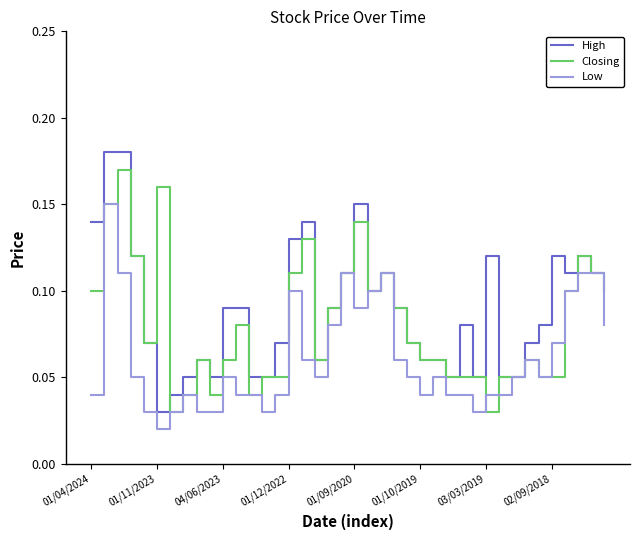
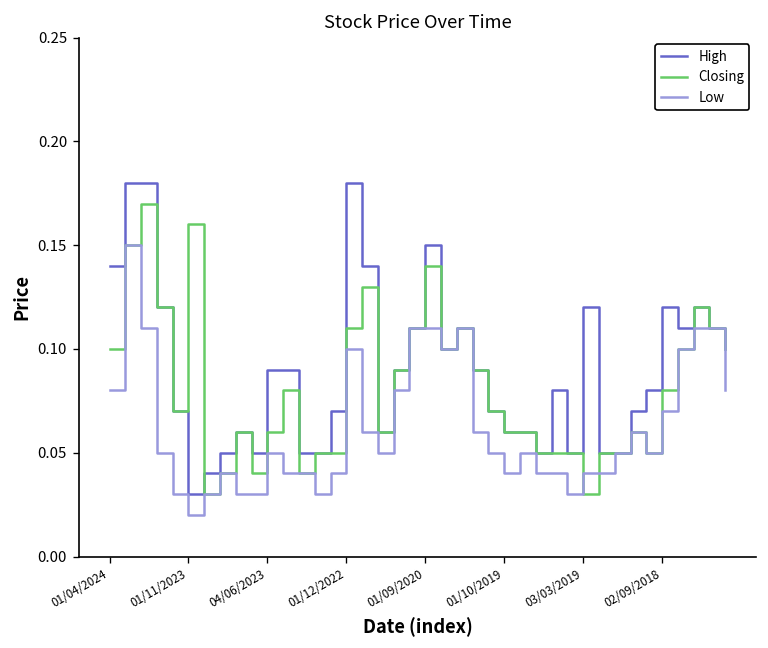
Low, 01/04/2024: 0.04 -> 0.08
High, 01/12/2022: 0.13 -> 0.18
Low, 01/09/2020: 0.09 -> 0.11
Closing, 02/09/2018: 0.05 -> 0.08
